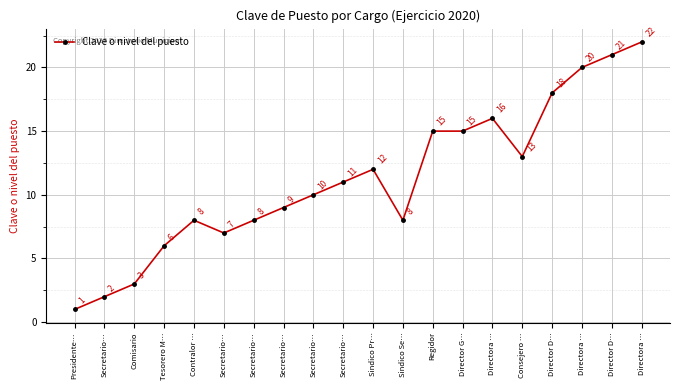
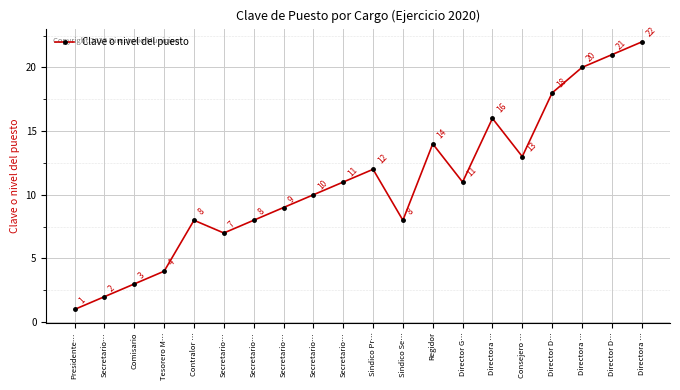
Tesorero M…: 6 -> 4
Regidor: 15 -> 14
Director G…: 15 -> 11
